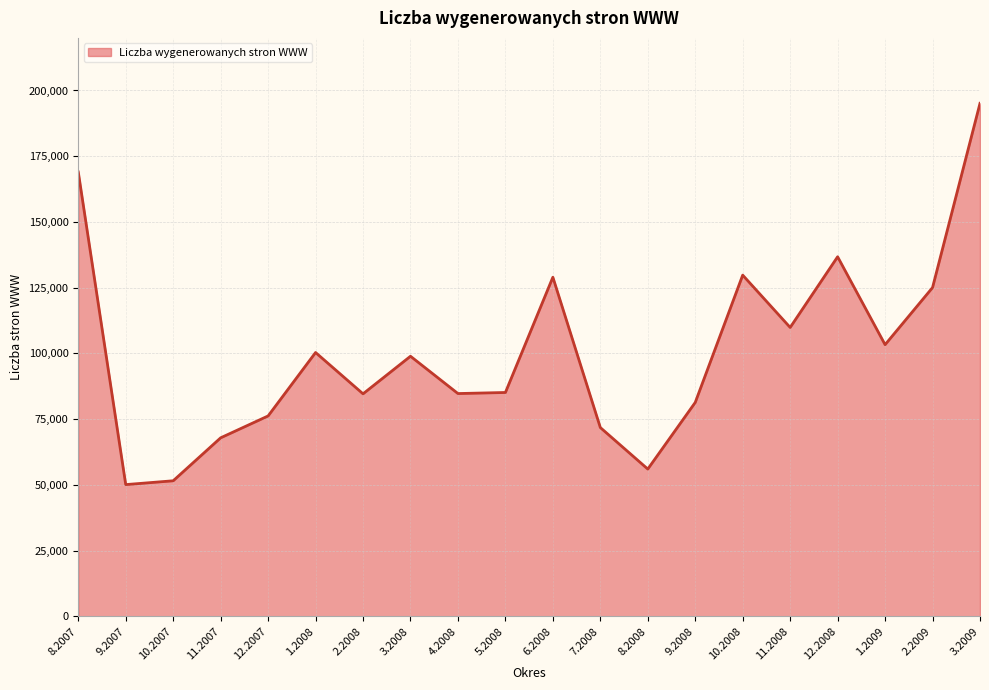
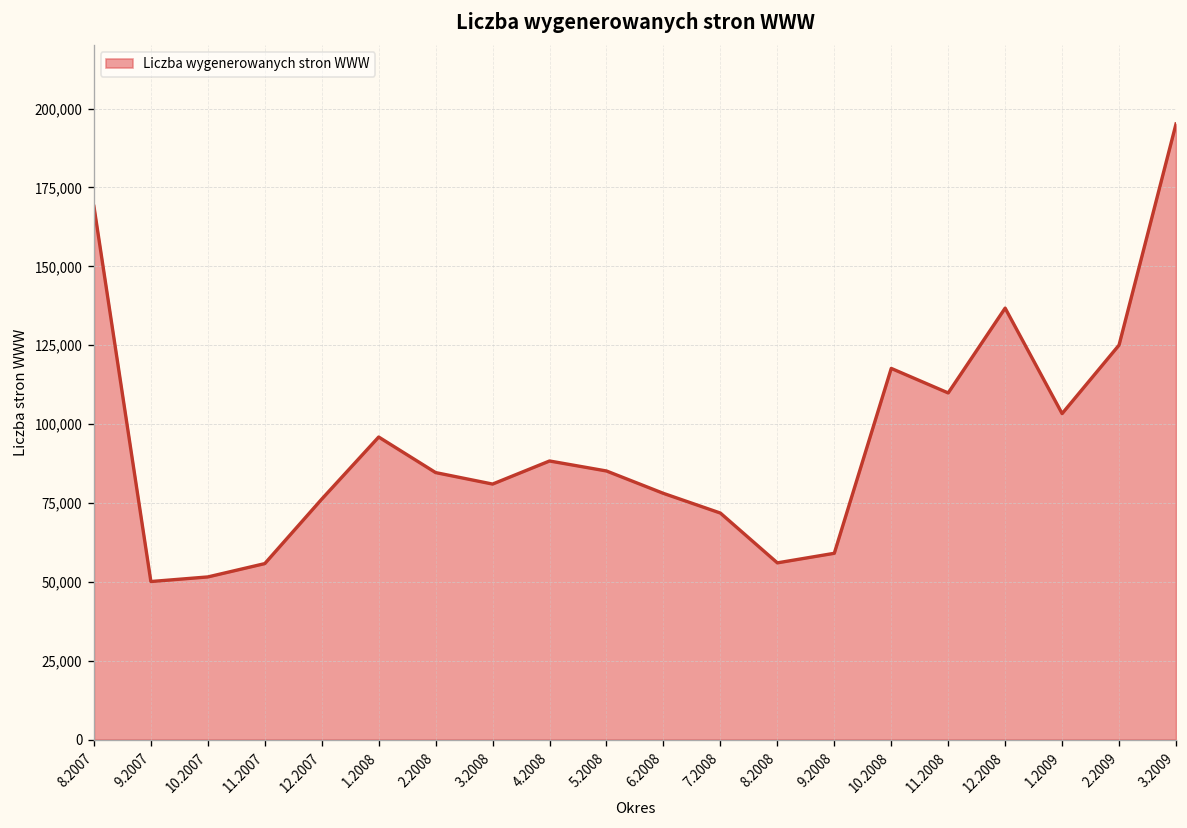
11.2007: 68,000 -> 56,000
1.2008: 100,000 -> 96,000
3.2008: 99,000 -> 81,000
4.2008: 85,000 -> 88,000
6.2008: 129,000 -> 78,000
9.2008: 81,000 -> 59,000
10.2008: 130,000 -> 118,000
